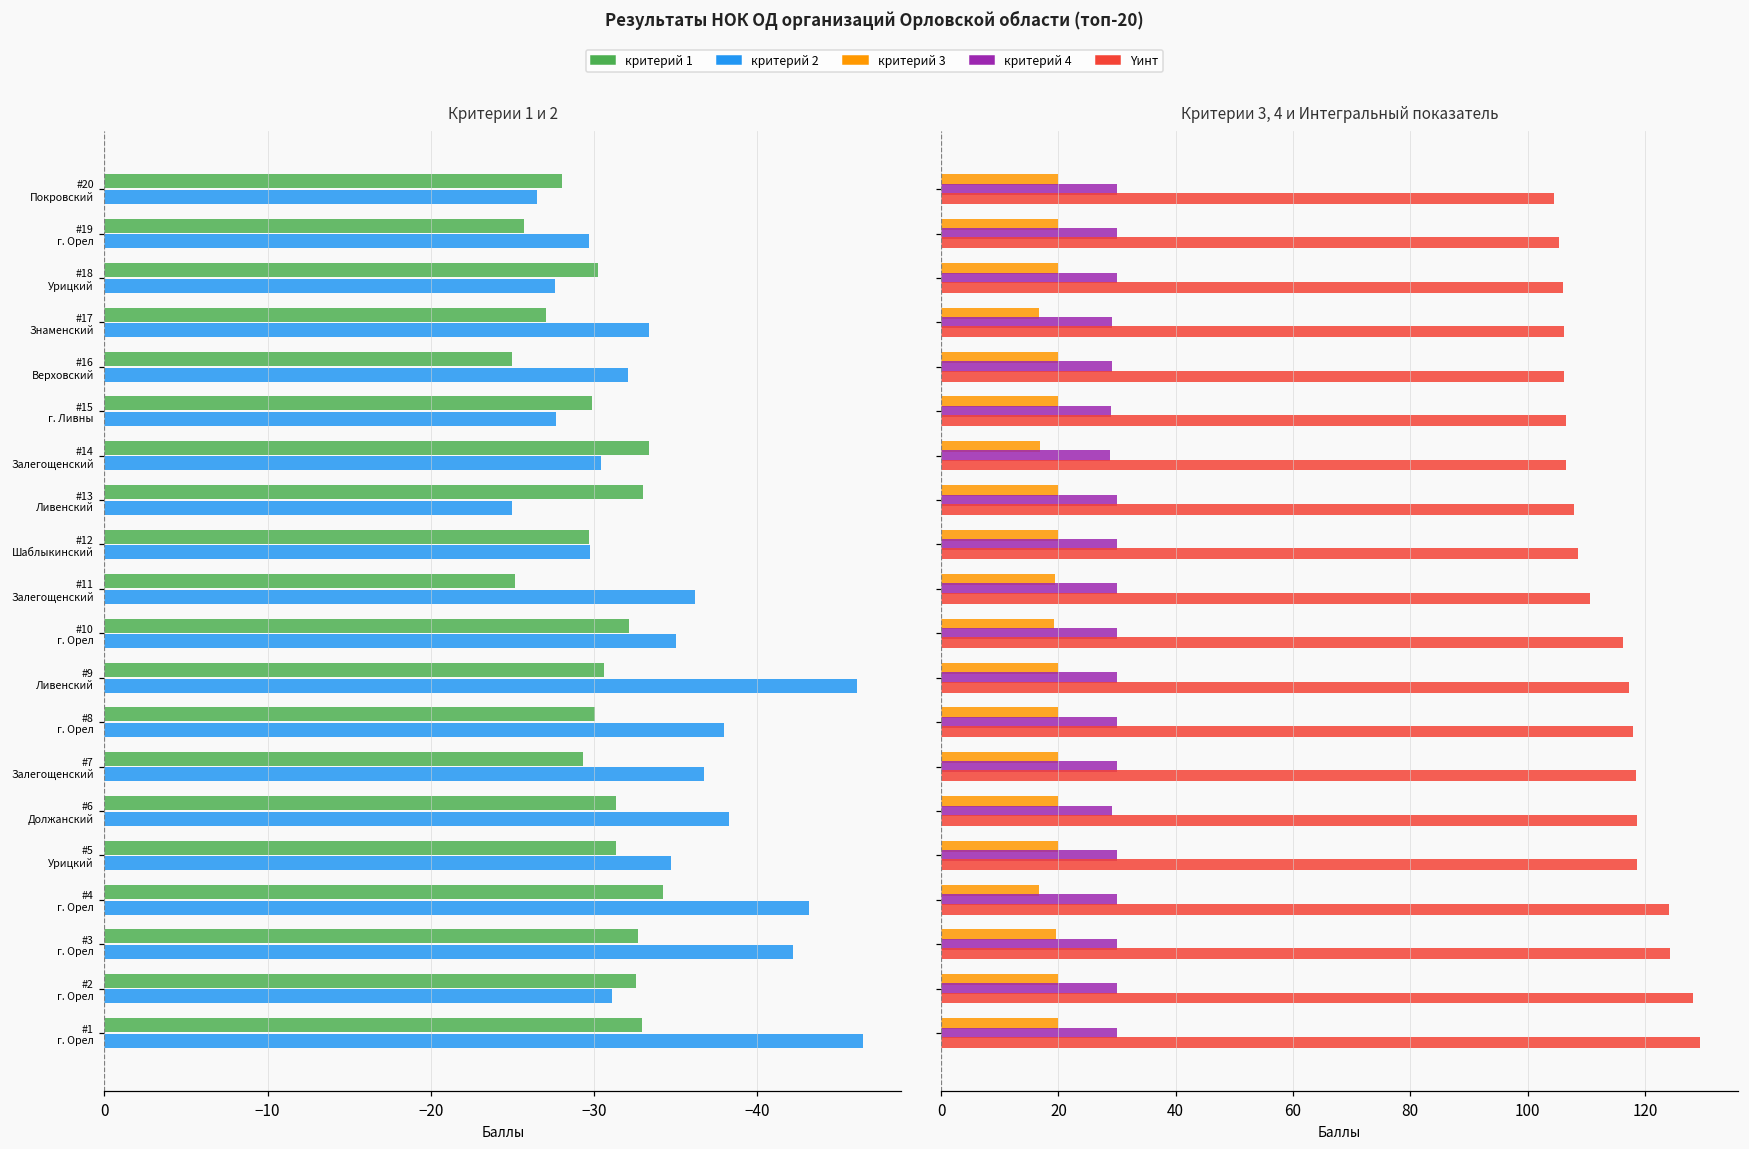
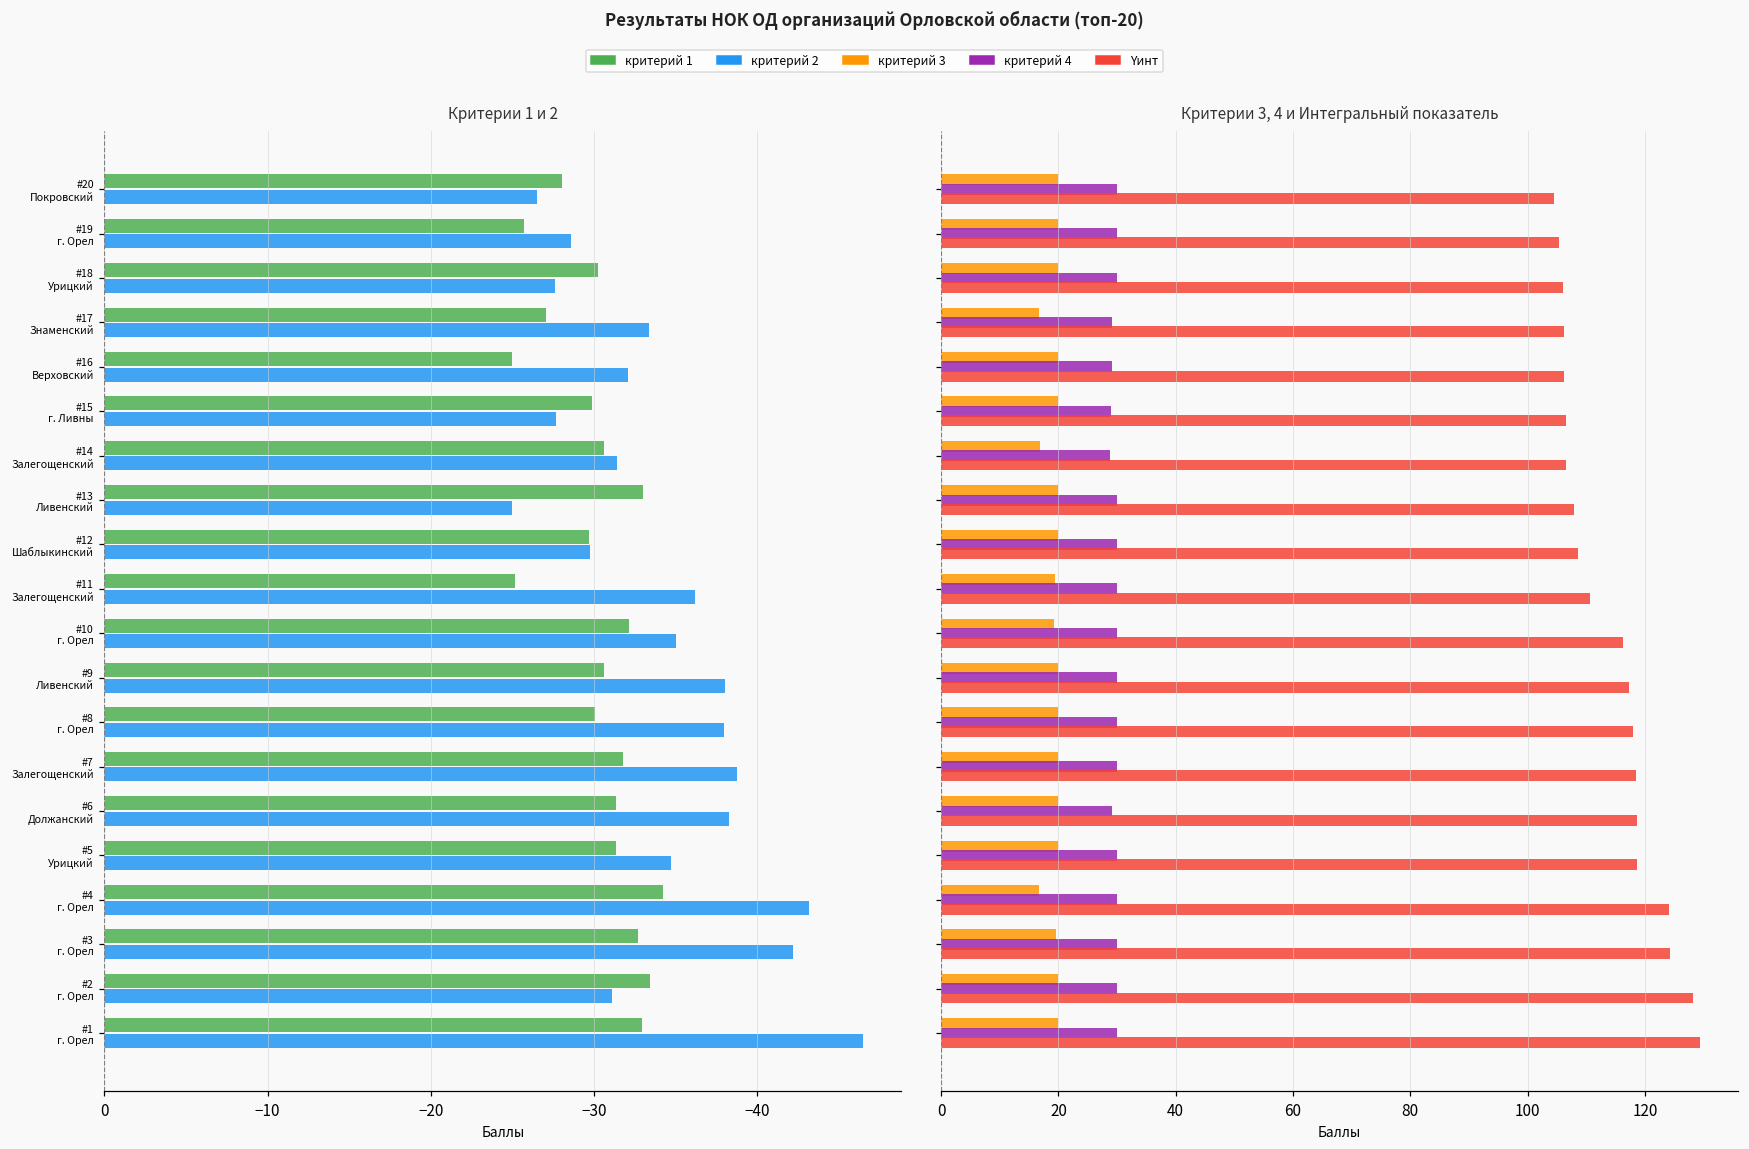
Критерии 1 и 2, критерий 2, #19 г. Орел: -29.7 -> -28.6
Критерии 1 и 2, критерий 1, #14 Залегощенский: -33.4 -> -30.6
Критерии 1 и 2, критерий 2, #14 Залегощенский: -30.4 -> -31.4
Критерии 1 и 2, критерий 2, #9 Ливенский: -46.1 -> -38.0
Критерии 1 и 2, критерий 1, #7 Залегощенский: -29.3 -> -31.8
Критерии 1 и 2, критерий 2, #7 Залегощенский: -36.8 -> -38.7
Критерии 1 и 2, критерий 1, #2 г. Орел: -32.6 -> -33.4
